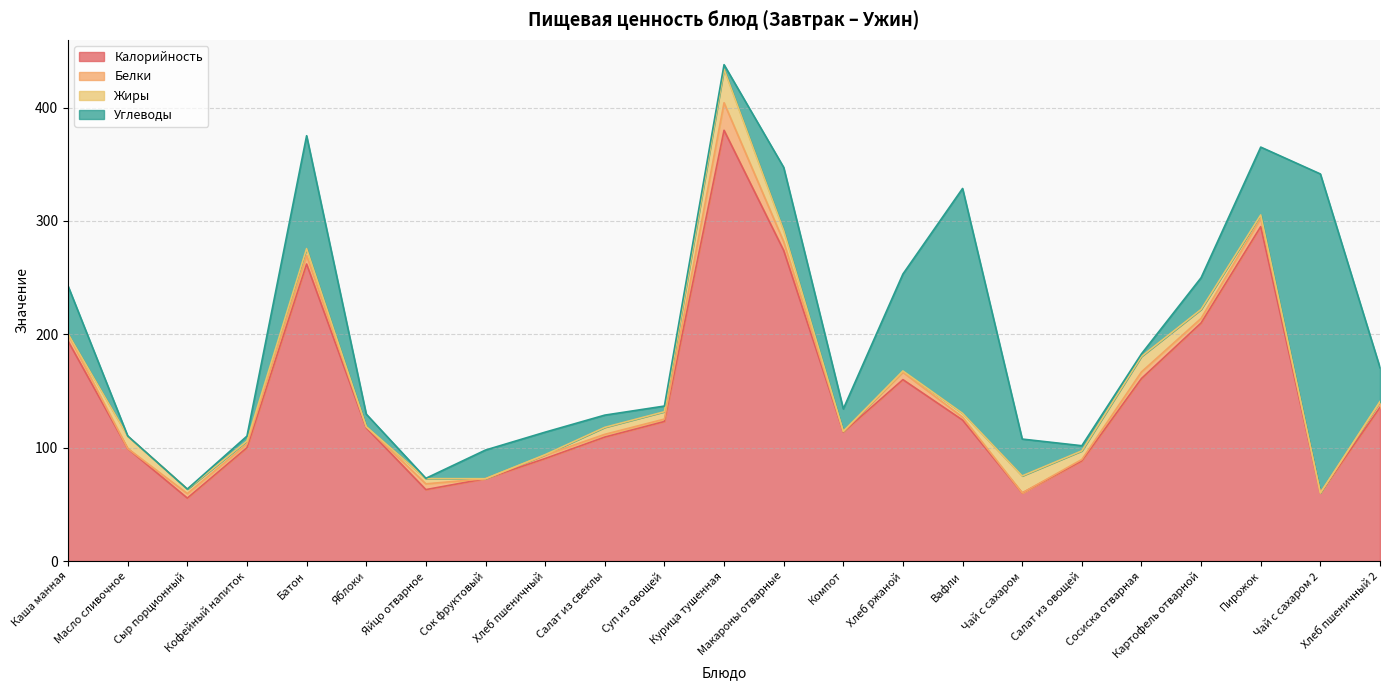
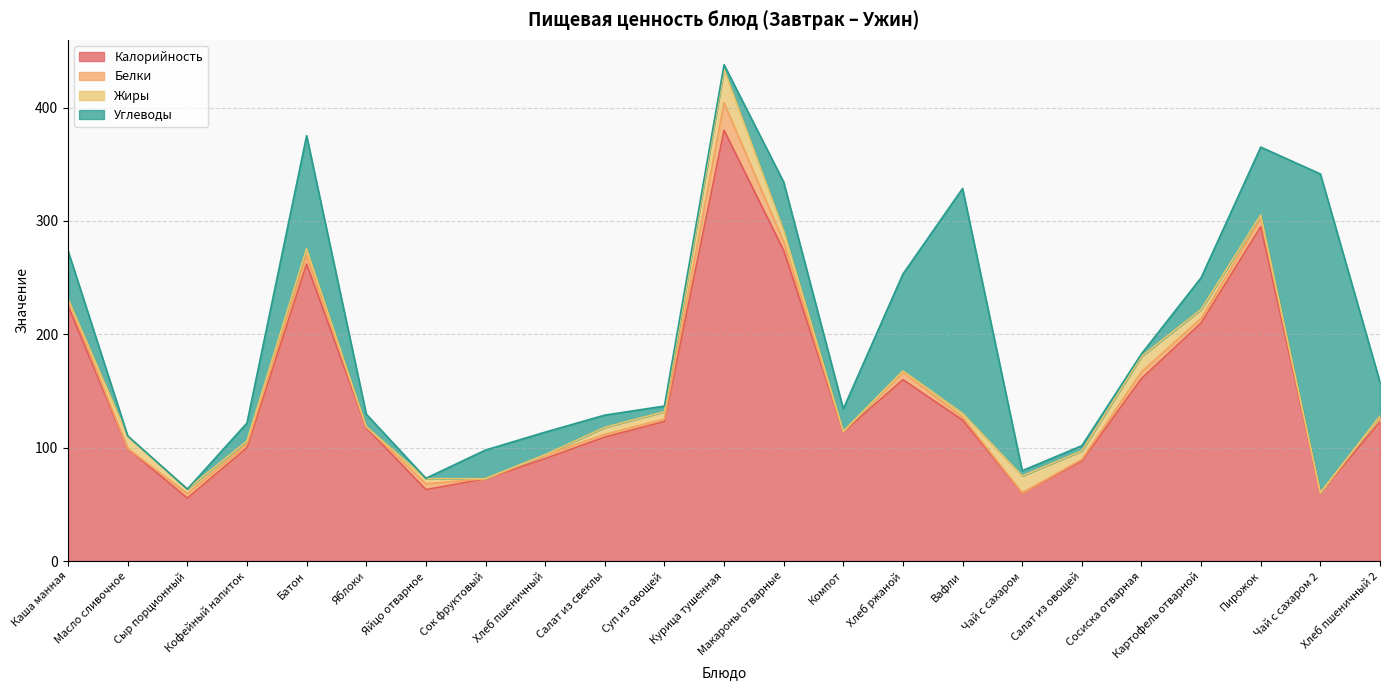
Калорийность, Каша манная: 194 -> 225
Углеводы, Кофейный напиток: 4 -> 16
Углеводы, Макароны отварные: 56 -> 43
Углеводы, Чай с сахаром: 33 -> 5
Калорийность, Хлеб пшеничный 2: 136 -> 123
